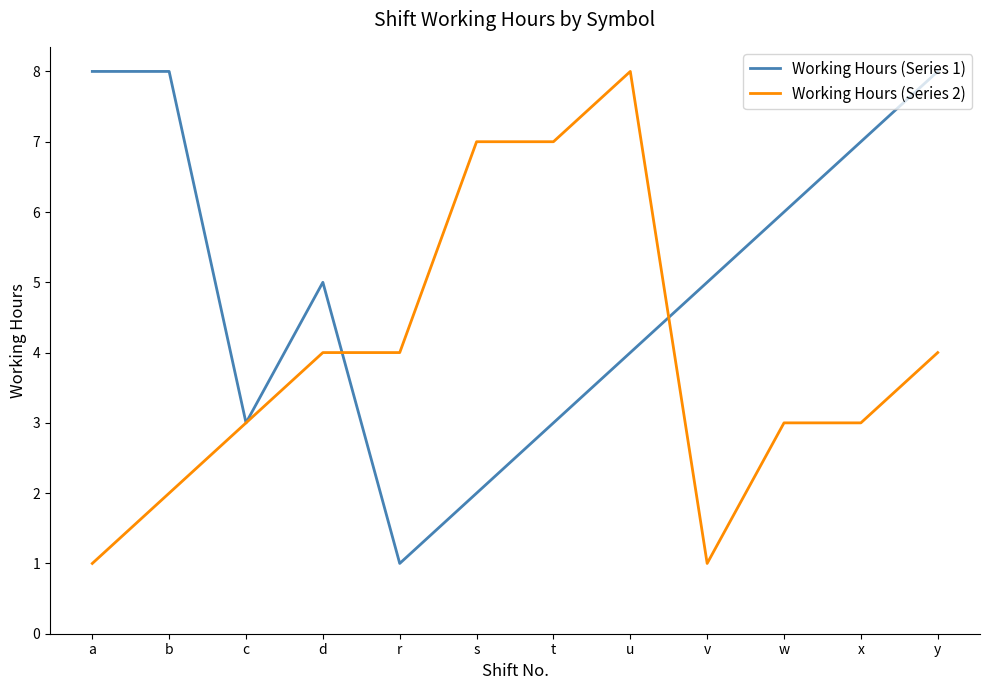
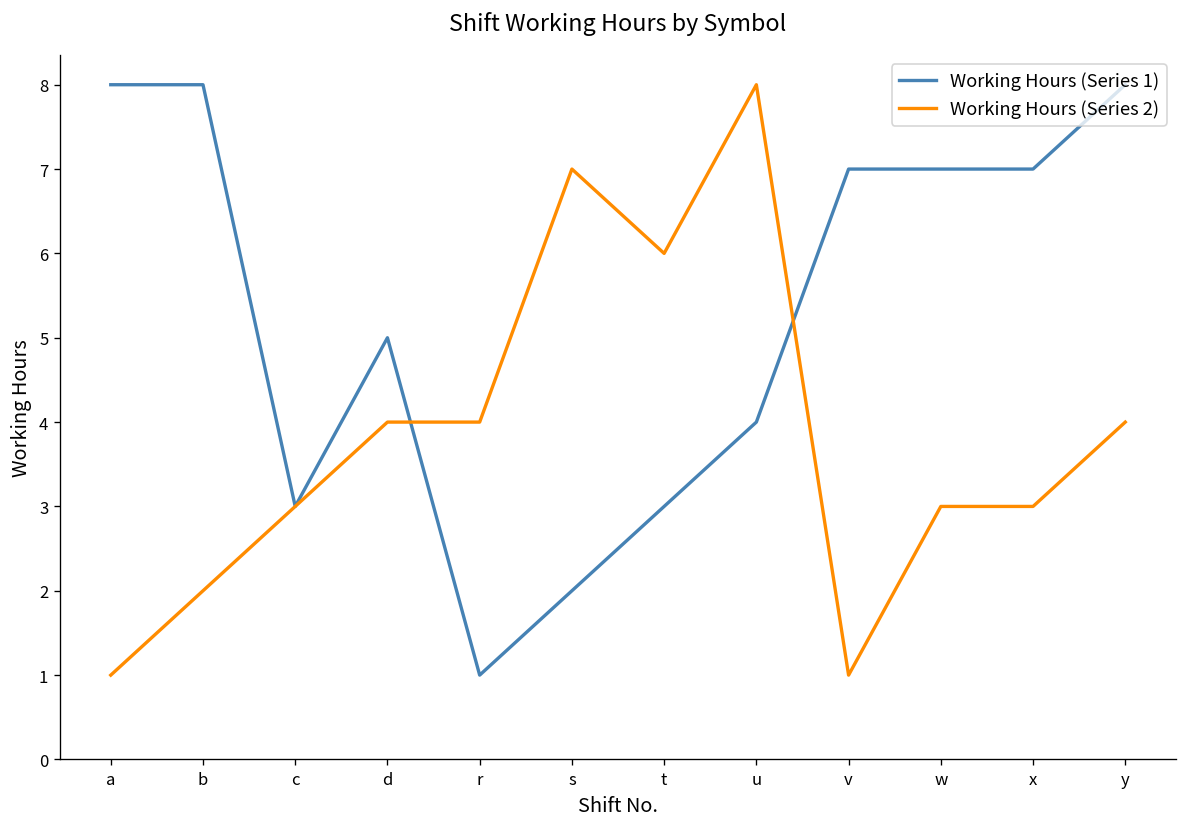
Working Hours (Series 2), t: 7 -> 6
Working Hours (Series 1), v: 5 -> 7
Working Hours (Series 1), w: 6 -> 7
